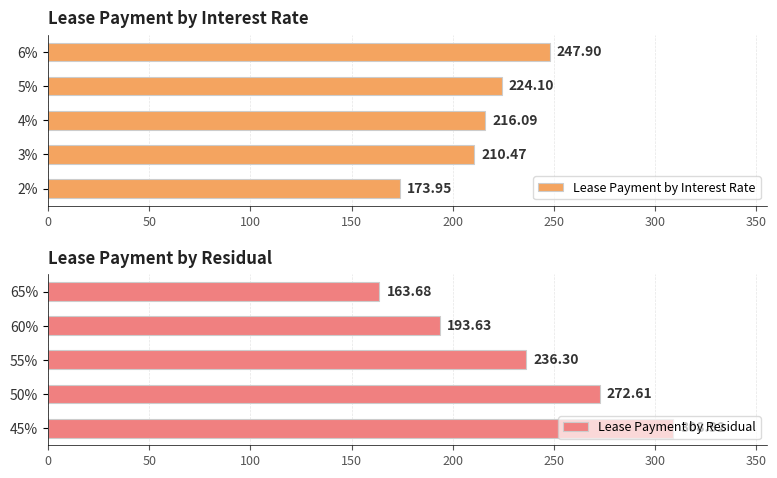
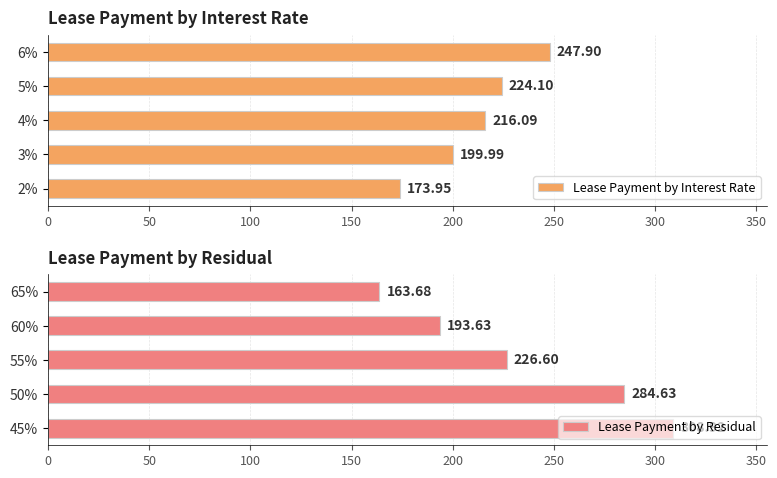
Lease Payment by Interest Rate, 3%: 210.47 -> 199.99
Lease Payment by Residual, 55%: 236.30 -> 226.60
Lease Payment by Residual, 50%: 272.61 -> 284.63
